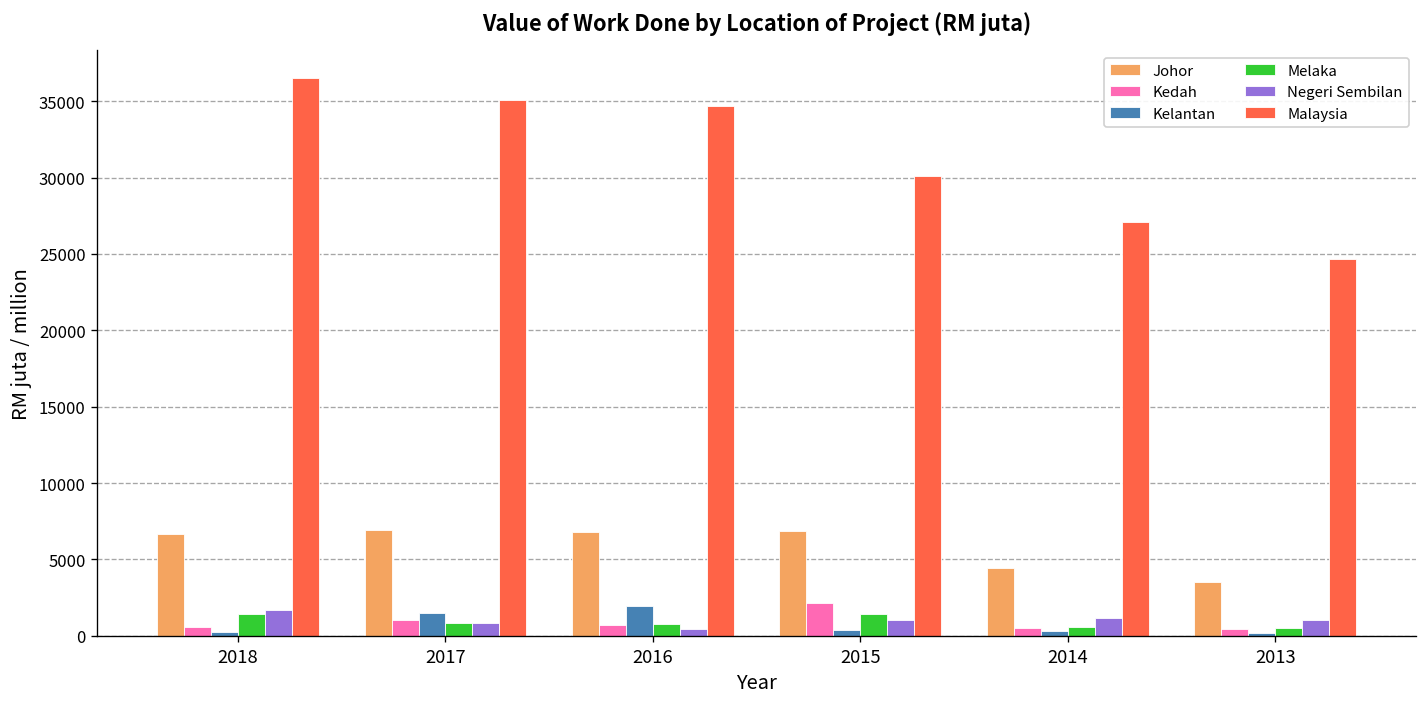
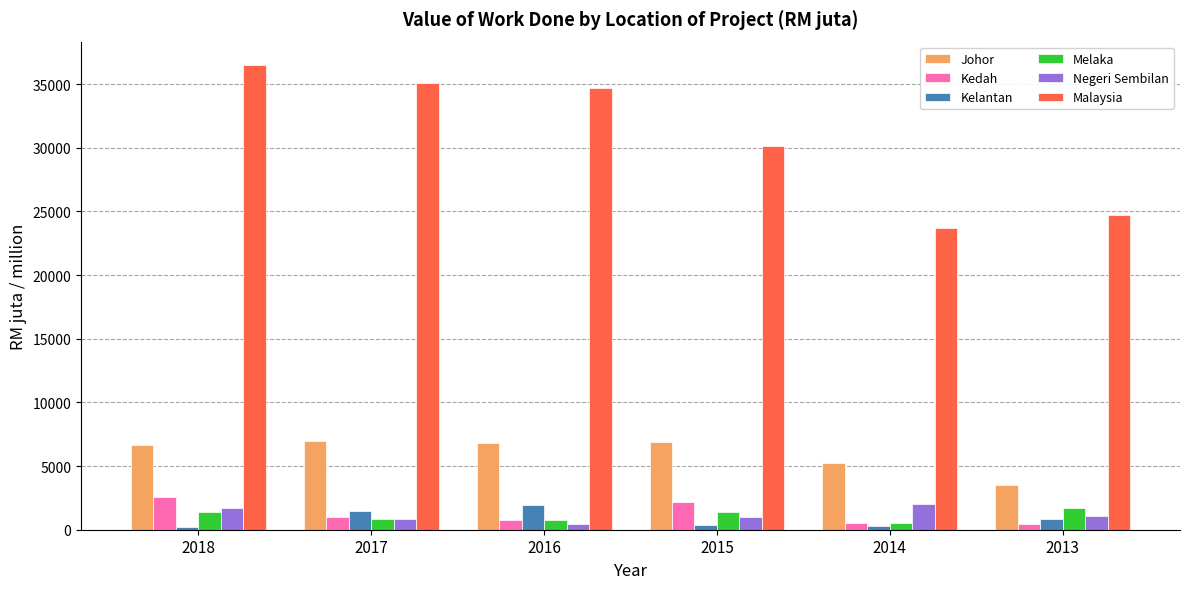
Kedah, 2018: 600 -> 2600
Johor, 2014: 4500 -> 5200
Negeri Sembilan, 2014: 1100 -> 2000
Malaysia, 2014: 27100 -> 23700
Kelantan, 2013: 200 -> 800
Melaka, 2013: 500 -> 1700
